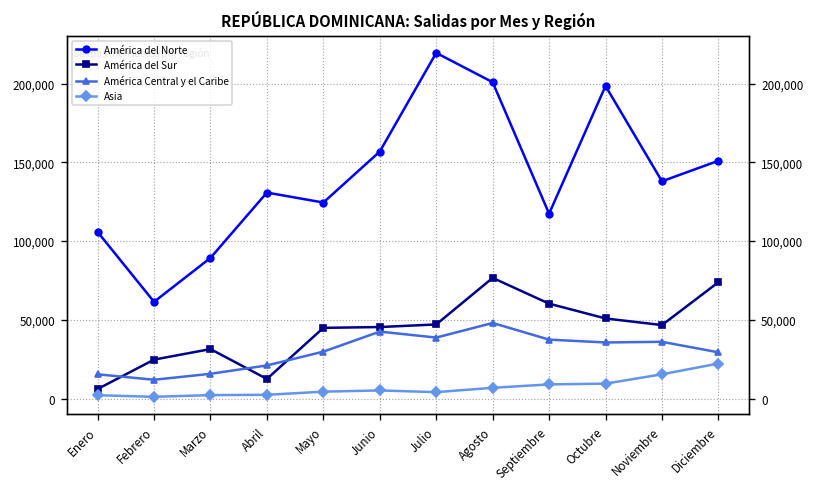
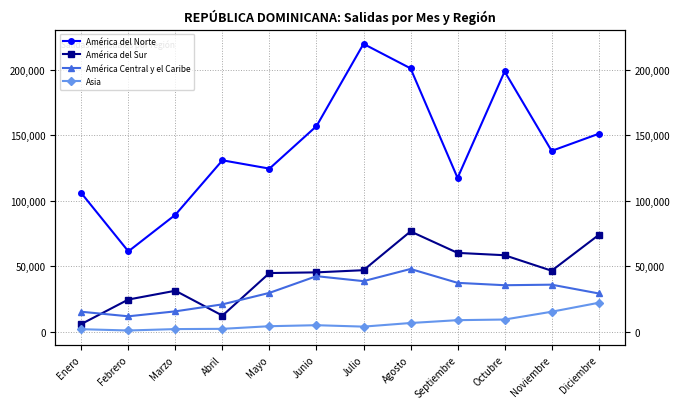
América del Sur, Octubre: 51,000 -> 58,000
